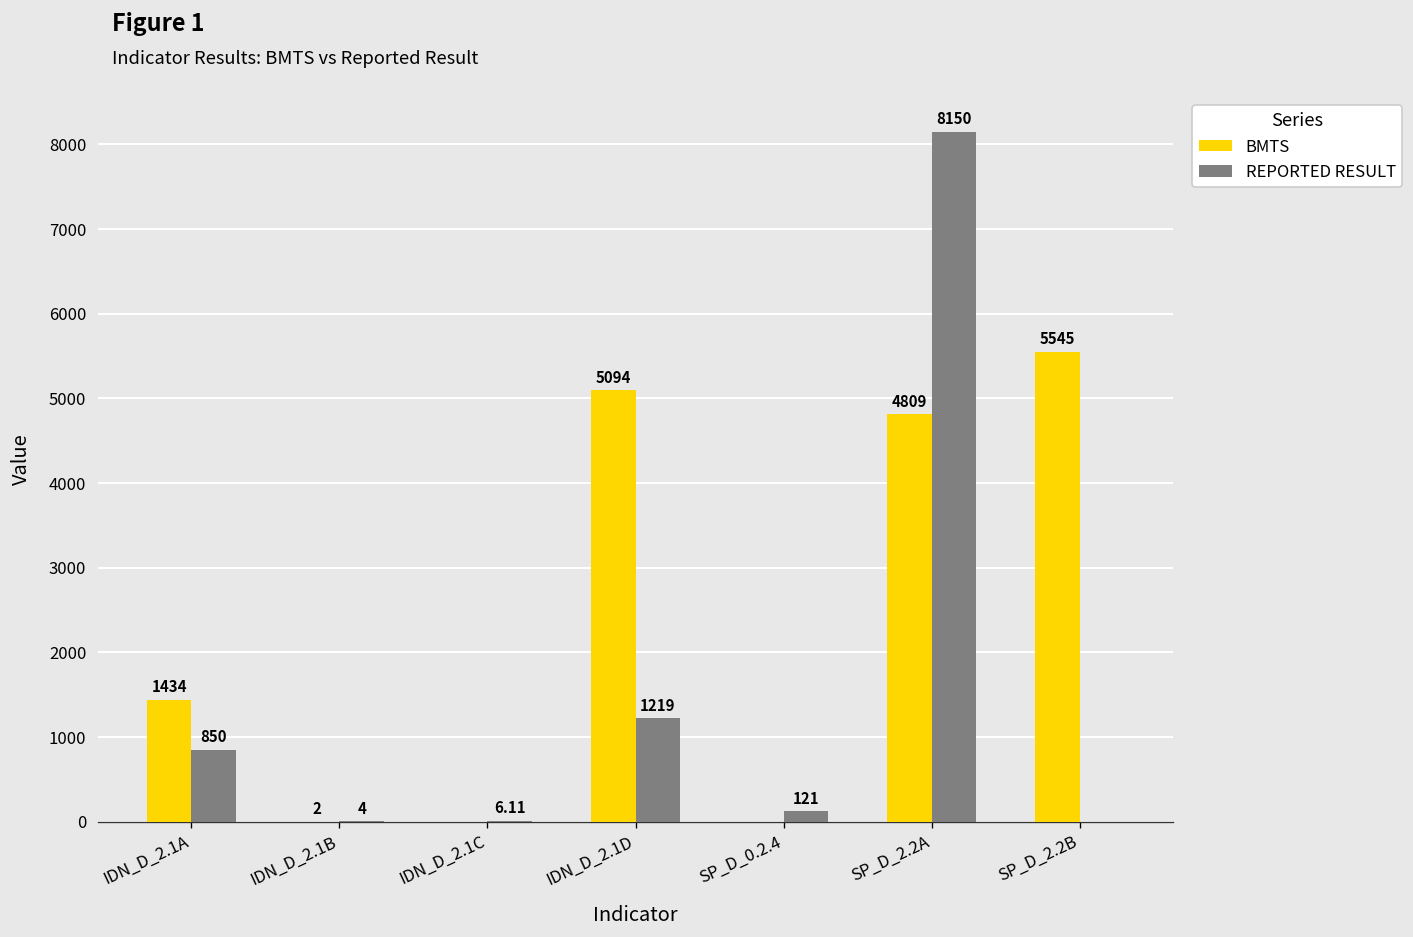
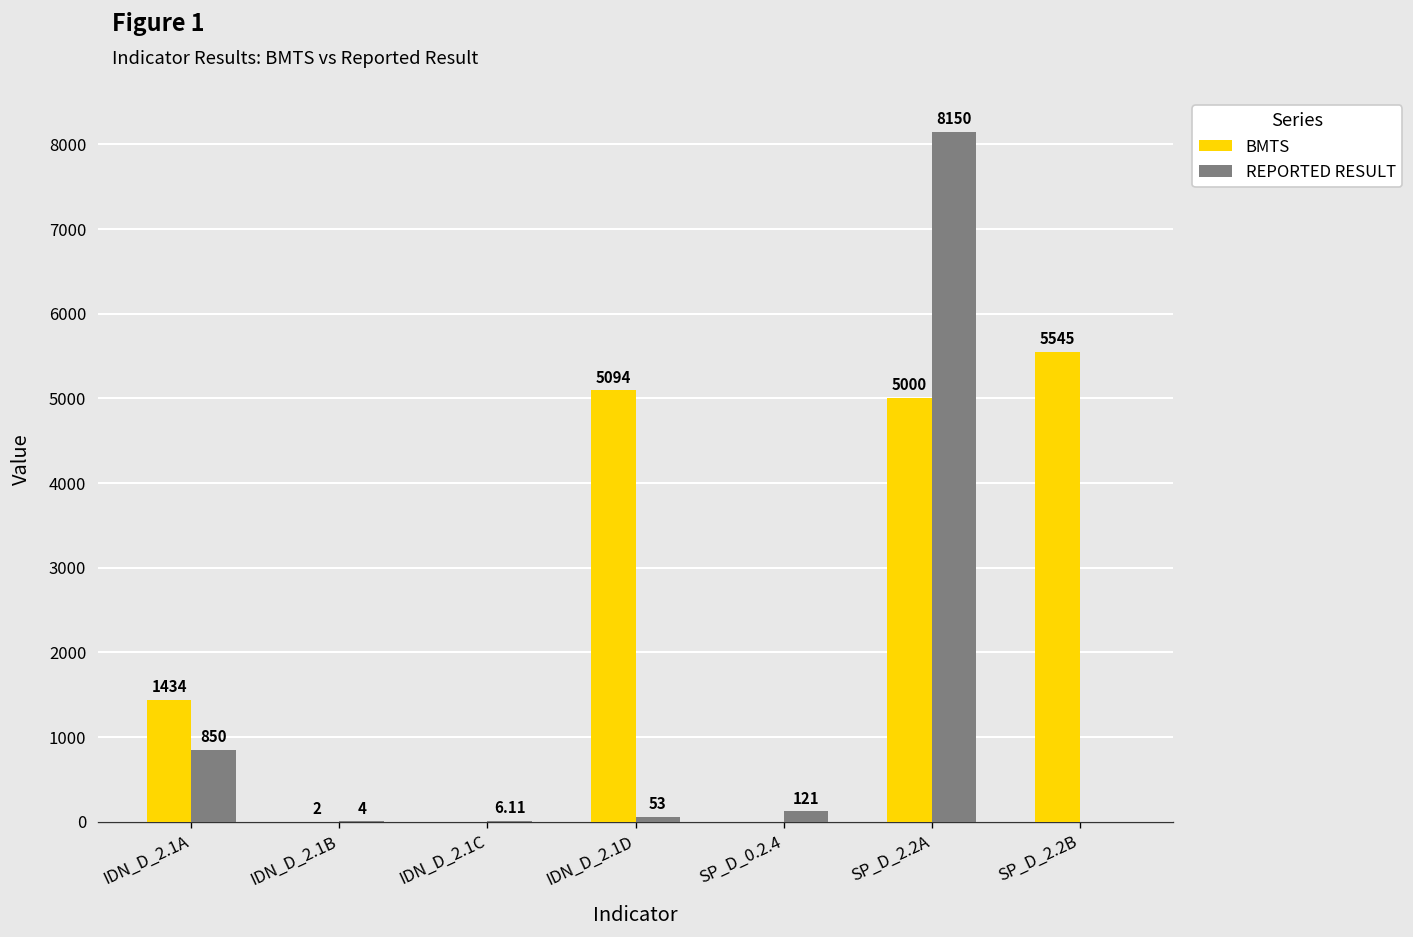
REPORTED RESULT, IDN_D_2.1D: 1219 -> 53
BMTS, SP_D_2.2A: 4809 -> 5000
